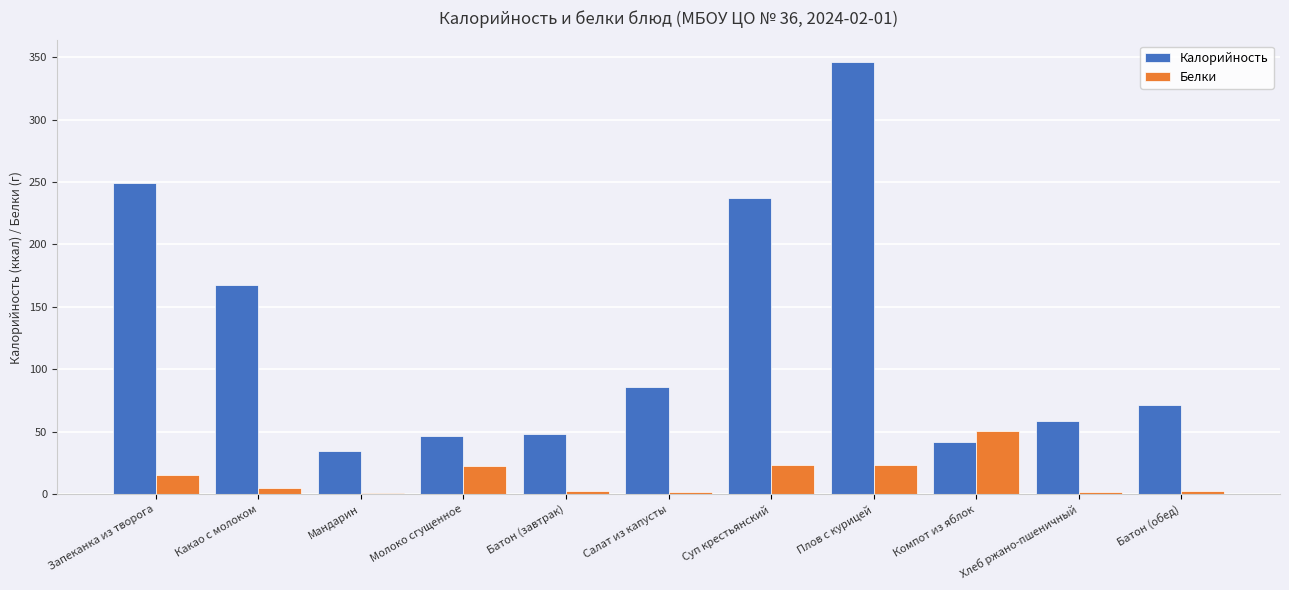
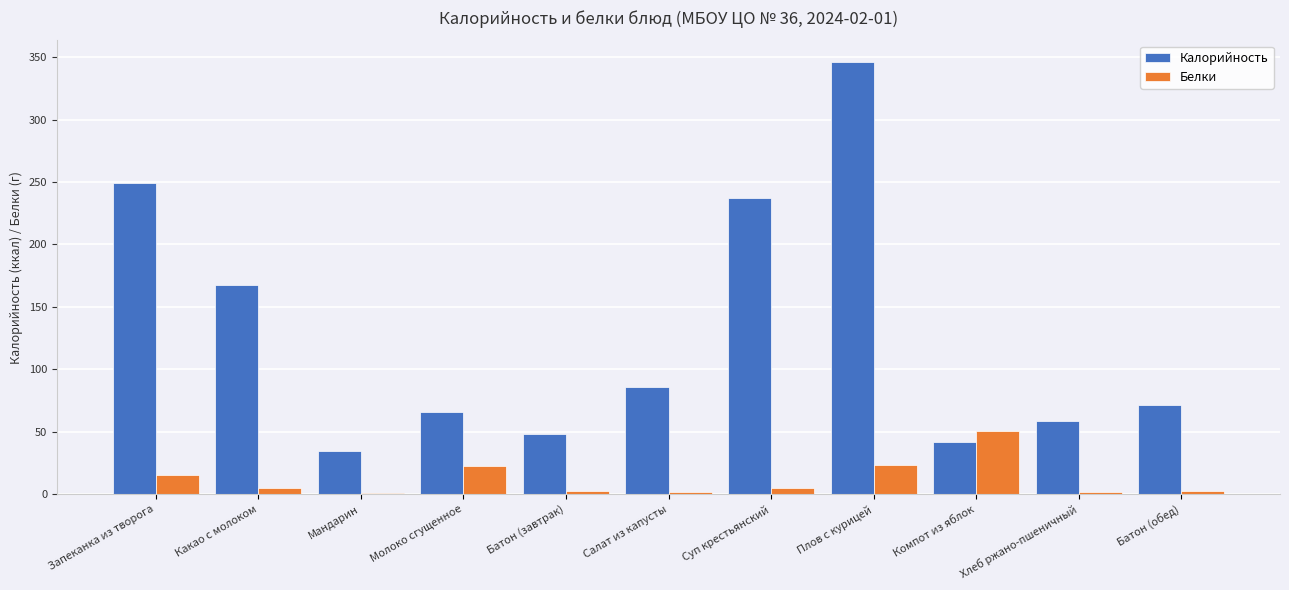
Калорийность, Молоко сгущенное: 46 -> 66
Белки, Суп крестьянский: 24 -> 5
